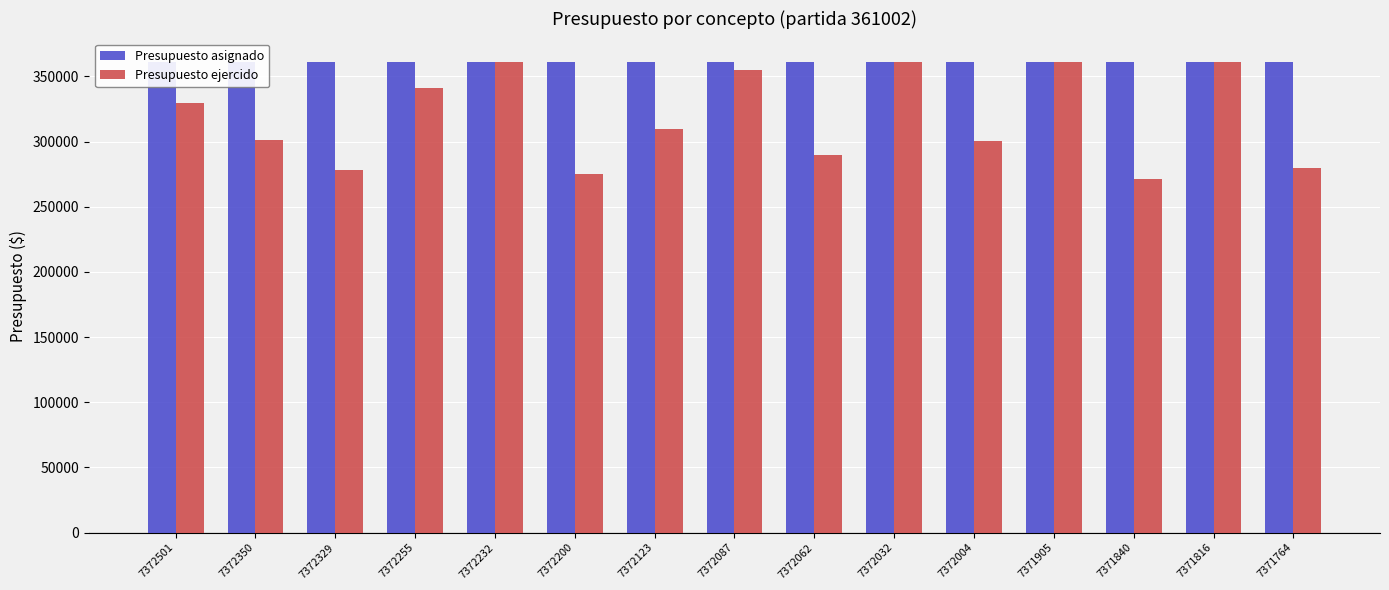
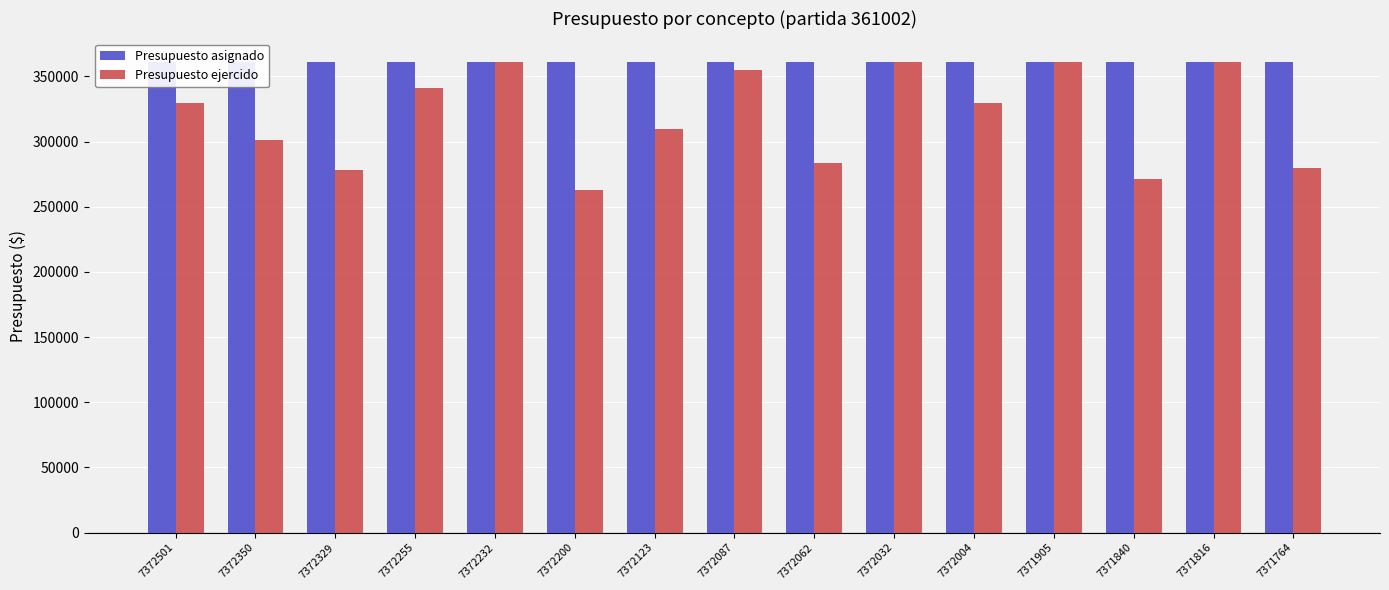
Presupuesto ejercido, 7372200: 275000 -> 263000
Presupuesto ejercido, 7372062: 290000 -> 284000
Presupuesto ejercido, 7372004: 301000 -> 330000
